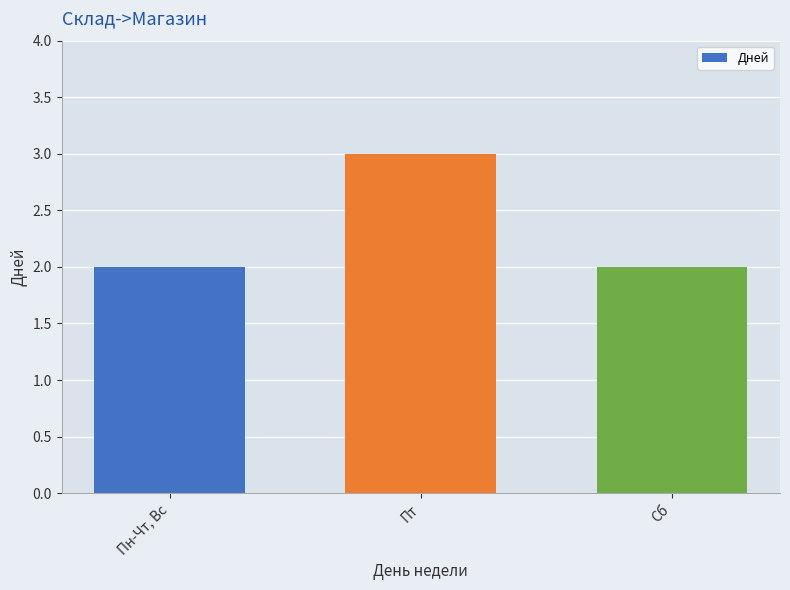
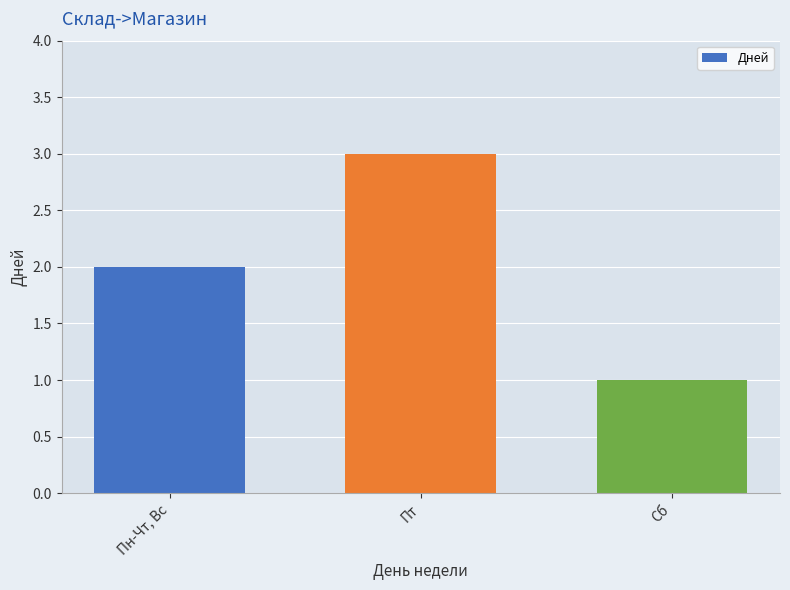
Сб: 2 -> 1
